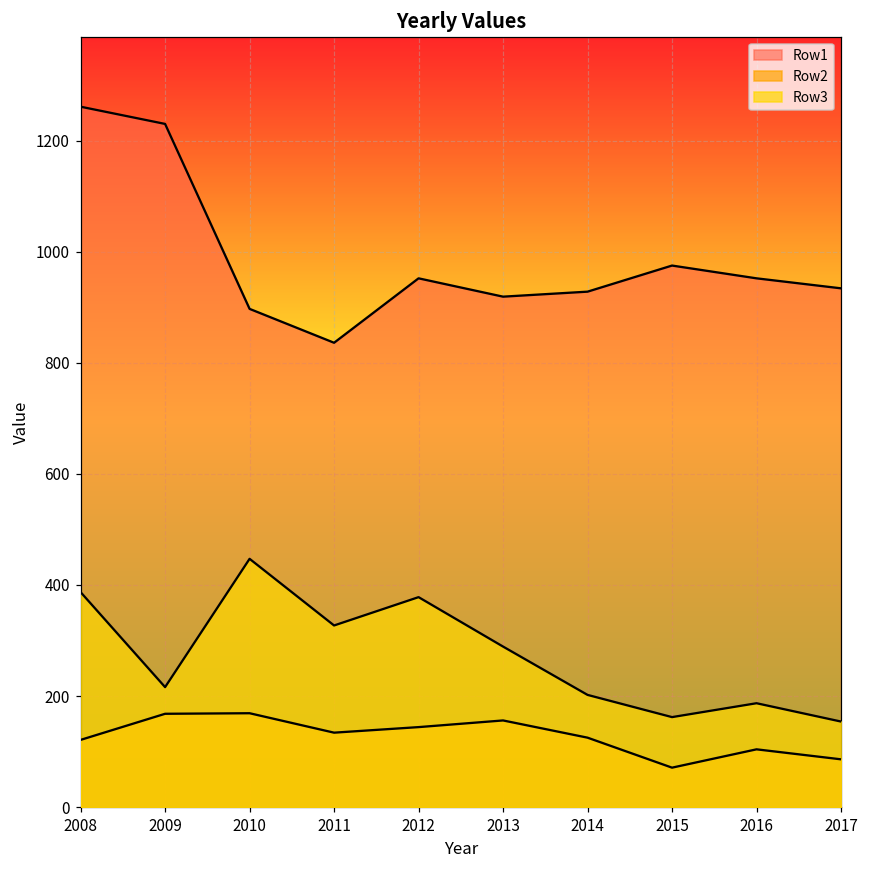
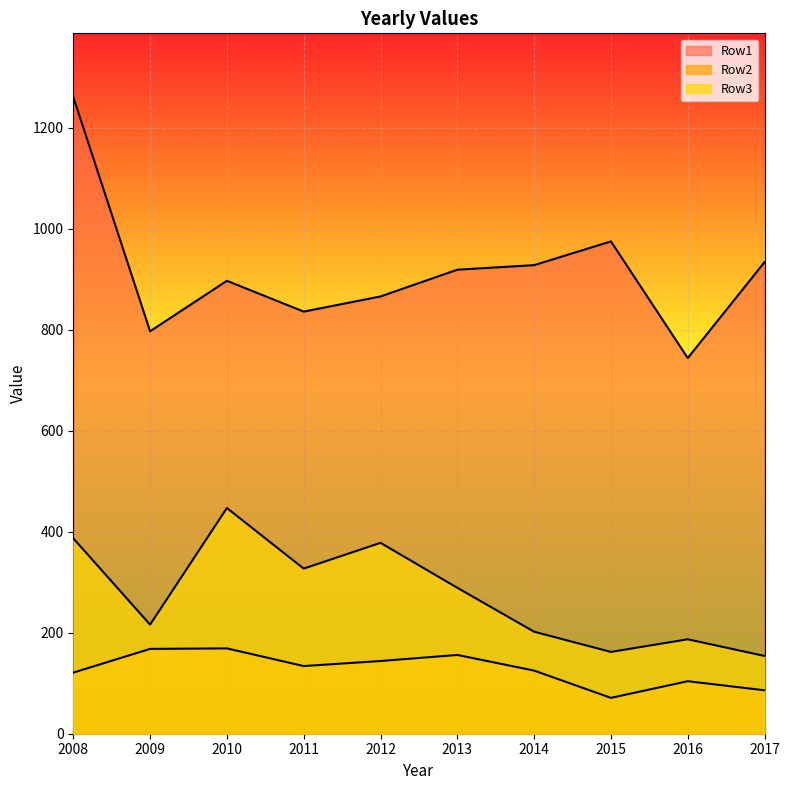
Row1, 2009: 1230 -> 800
Row1, 2012: 950 -> 870
Row1, 2016: 950 -> 740
